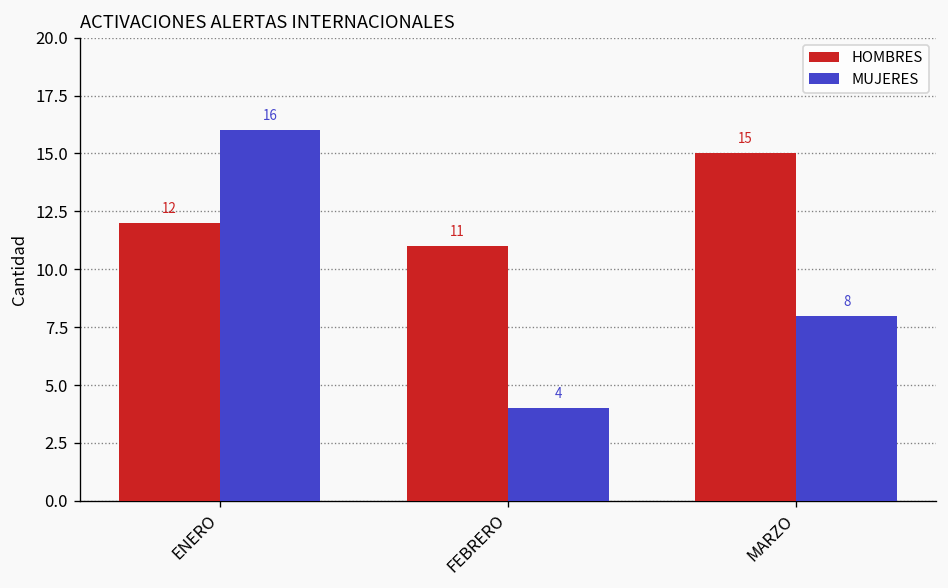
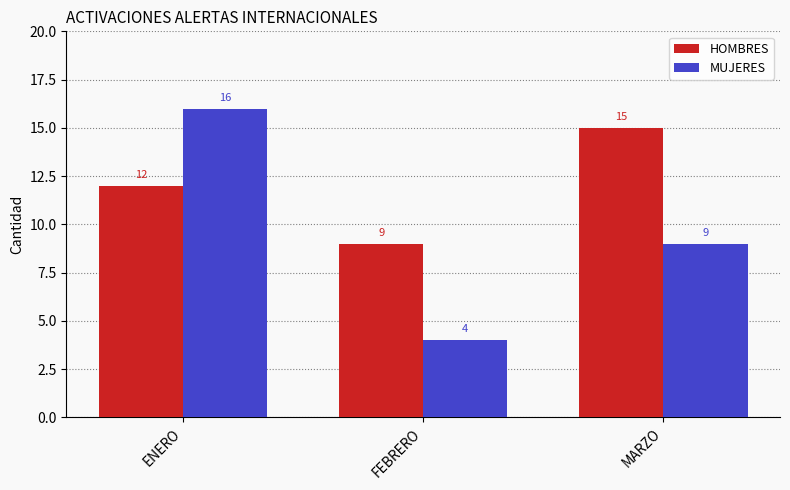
HOMBRES, FEBRERO: 11 -> 9
MUJERES, MARZO: 8 -> 9
